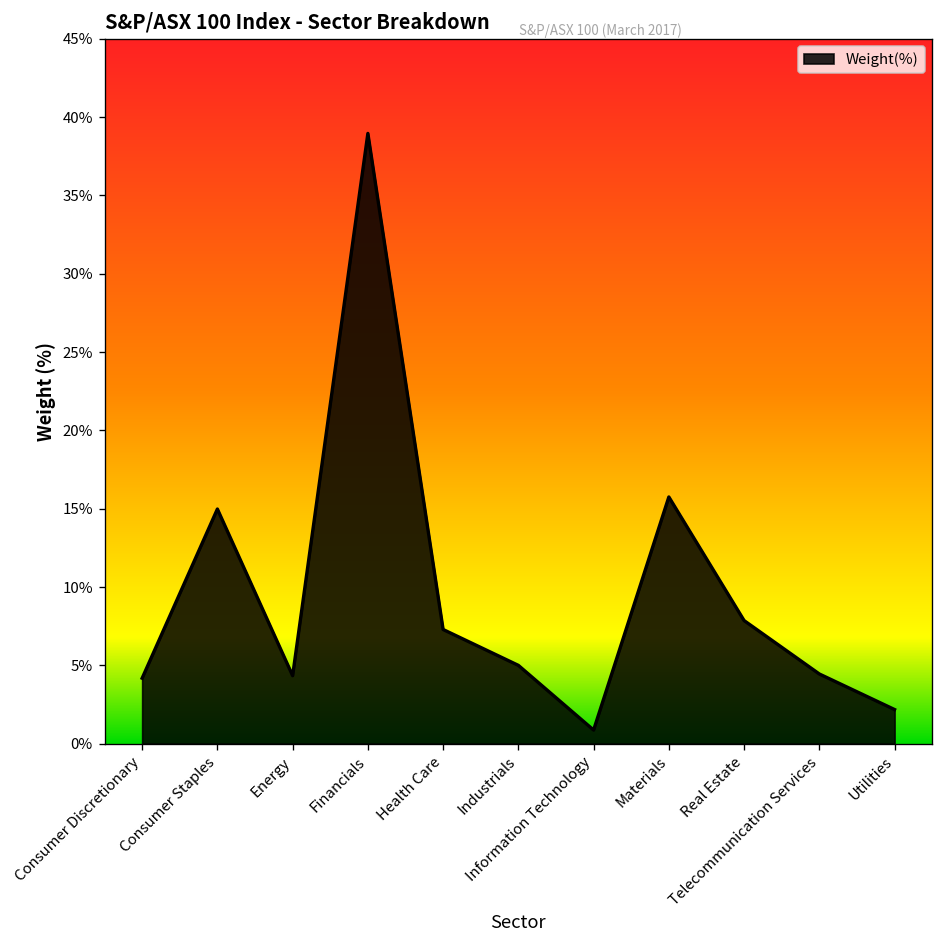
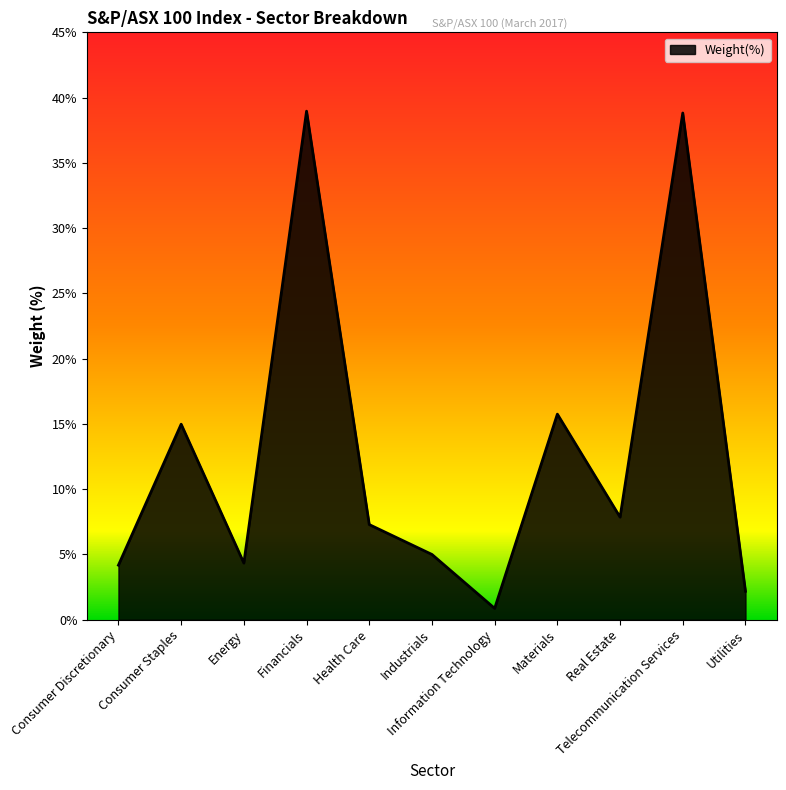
Telecommunication Services: 4.5% -> 38.8%
